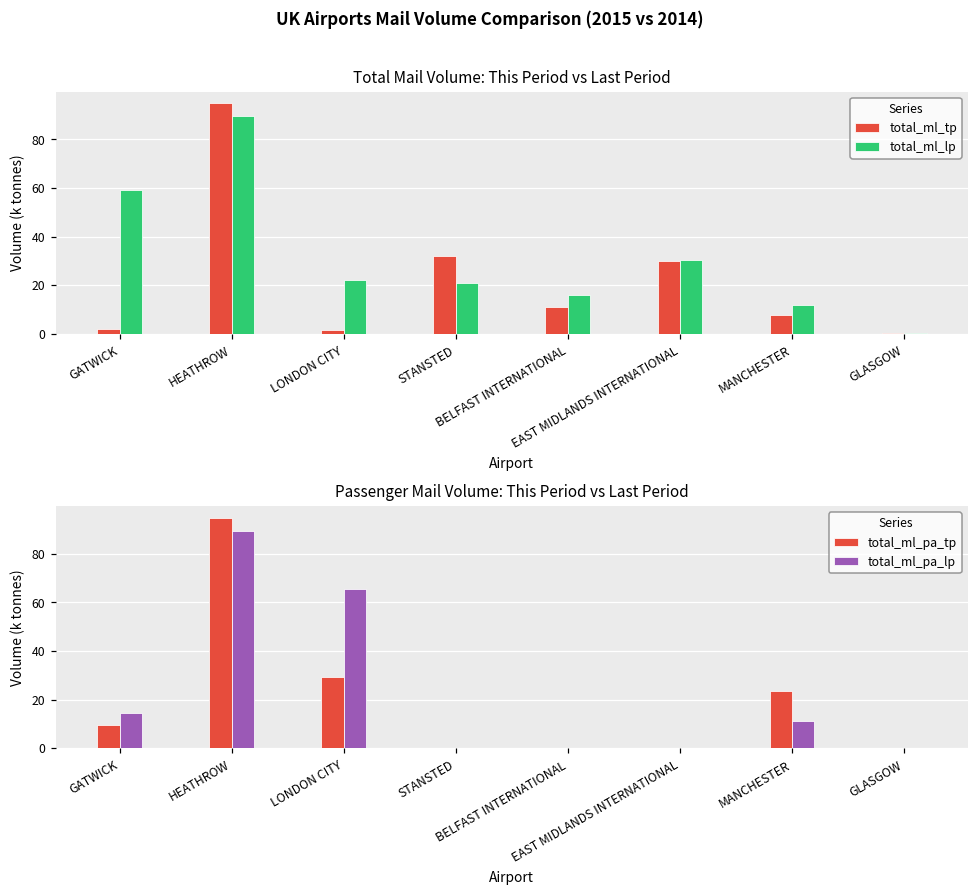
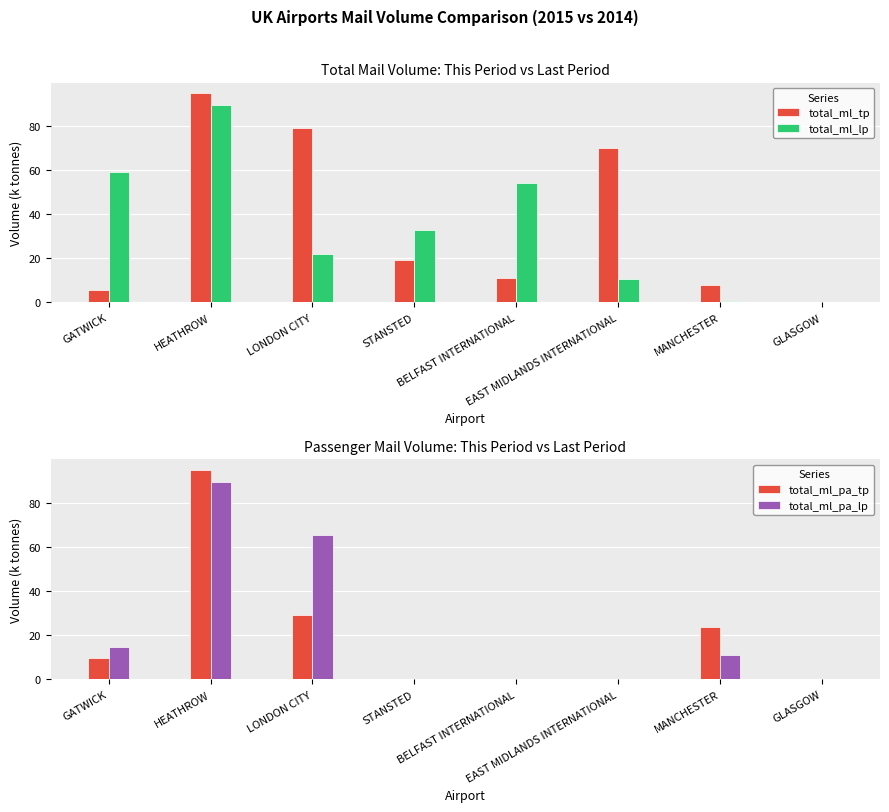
Total Mail Volume: This Period vs Last Period, total_ml_tp, GATWICK: 2 -> 6
Total Mail Volume: This Period vs Last Period, total_ml_tp, LONDON CITY: 1 -> 79
Total Mail Volume: This Period vs Last Period, total_ml_tp, STANSTED: 32 -> 19
Total Mail Volume: This Period vs Last Period, total_ml_lp, STANSTED: 21 -> 33
Total Mail Volume: This Period vs Last Period, total_ml_lp, BELFAST INTERNATIONAL: 16 -> 54
Total Mail Volume: This Period vs Last Period, total_ml_tp, EAST MIDLANDS INTERNATIONAL: 30 -> 70
Total Mail Volume: This Period vs Last Period, total_ml_lp, EAST MIDLANDS INTERNATIONAL: 30 -> 11
Total Mail Volume: This Period vs Last Period, total_ml_lp, MANCHESTER: 12 -> 0
